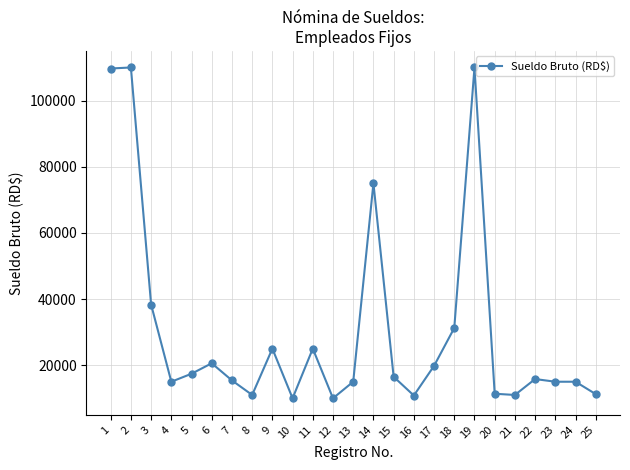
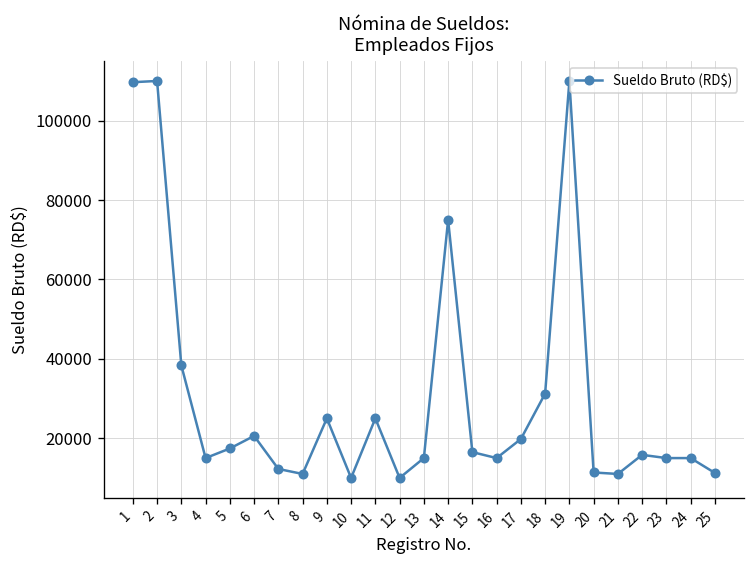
7: 15000 -> 12000
16: 11000 -> 15000
